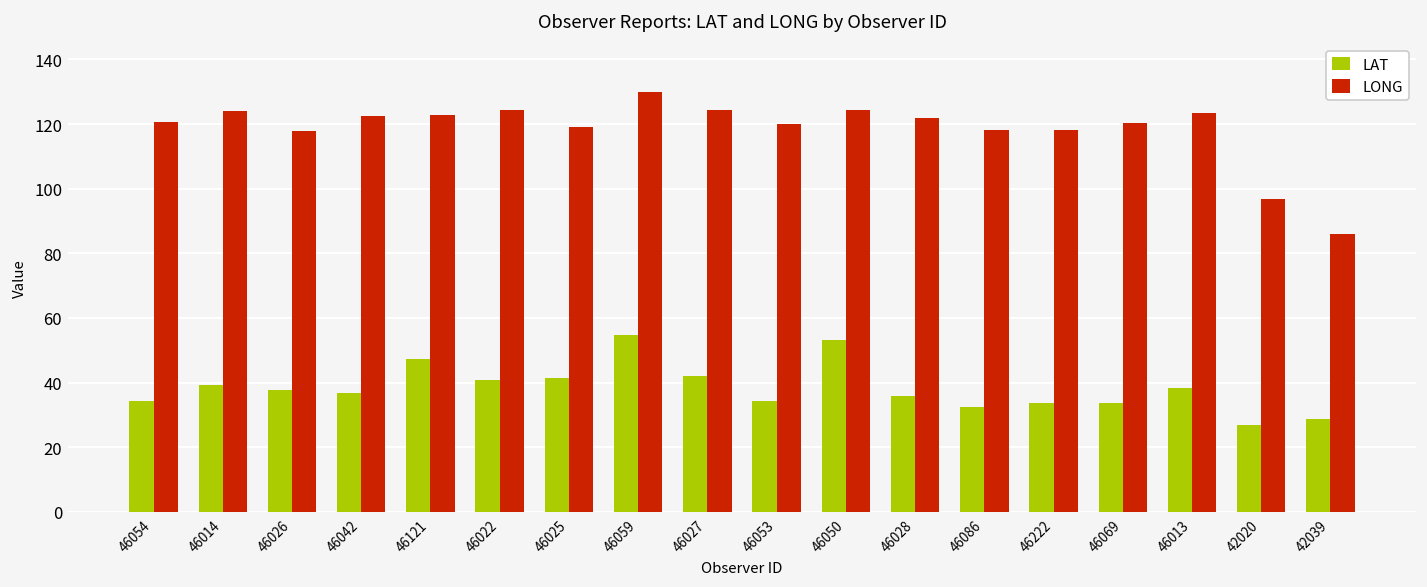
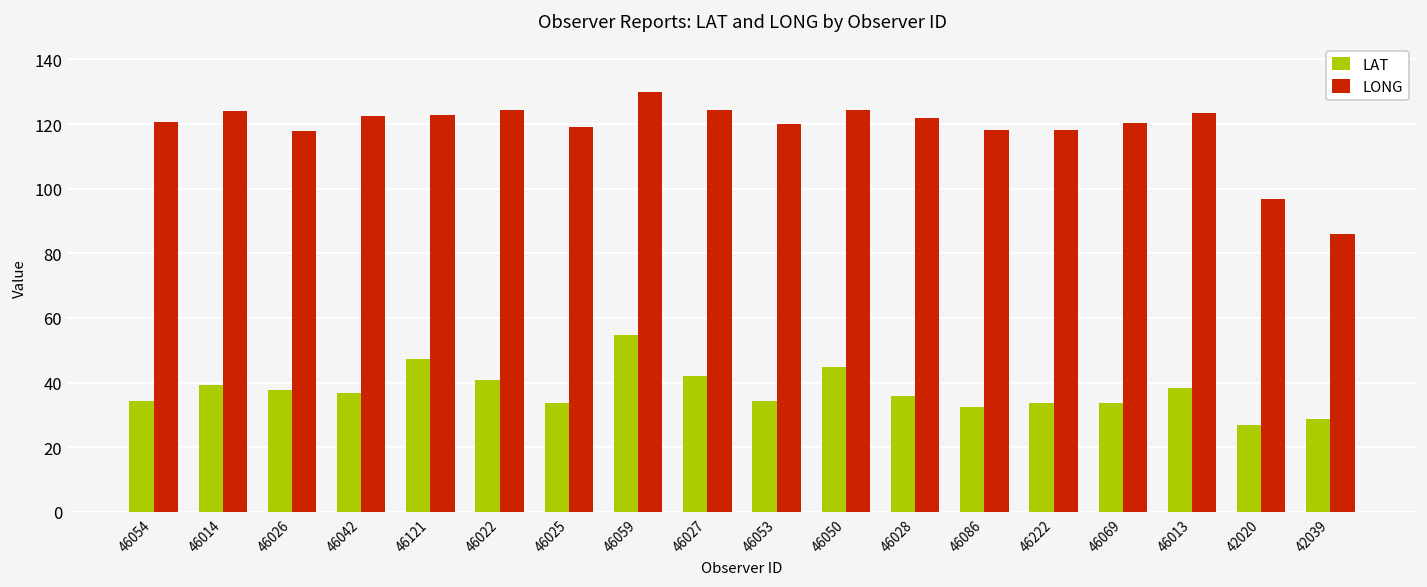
LAT, 46025: 42 -> 34
LAT, 46050: 53 -> 45
